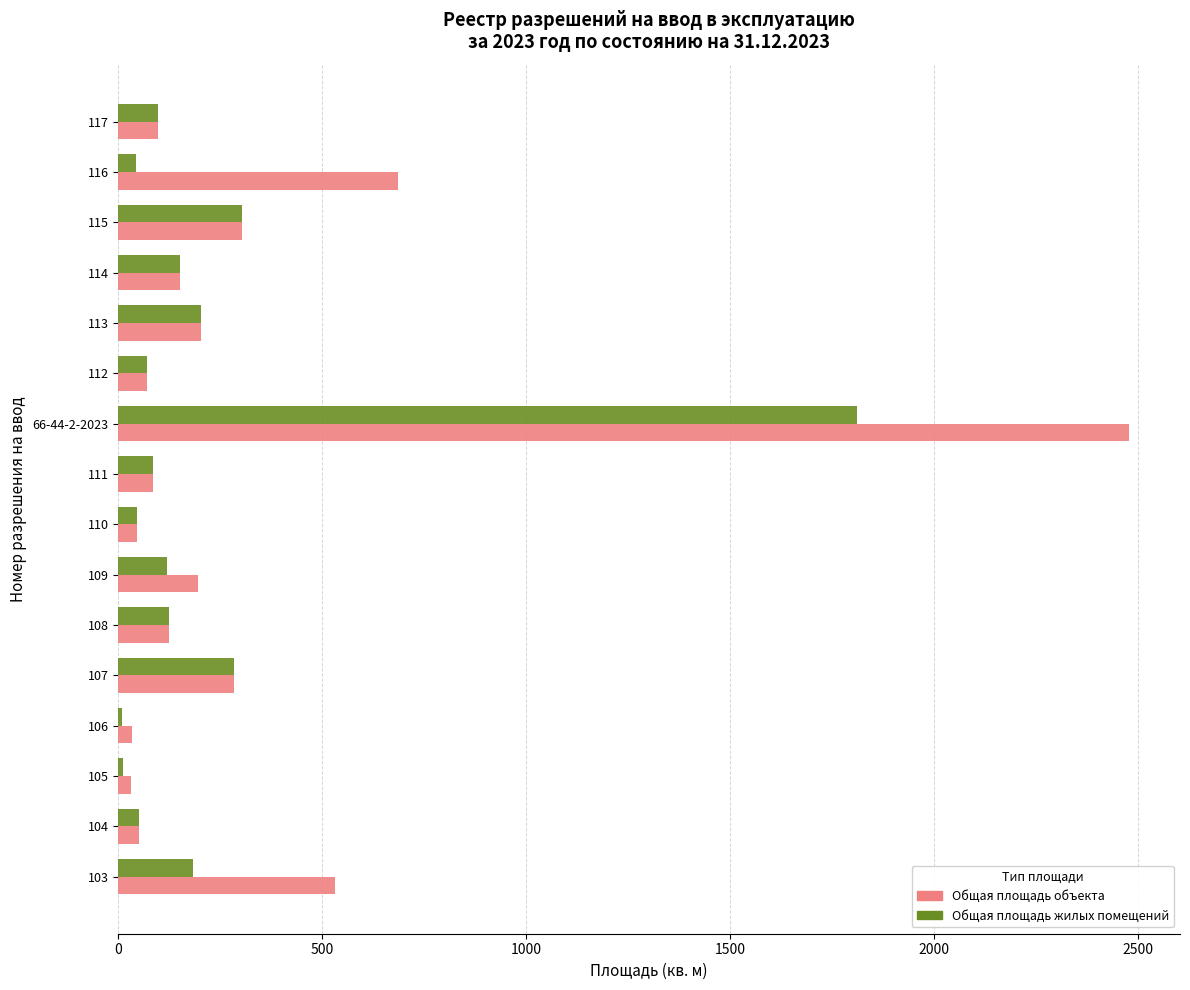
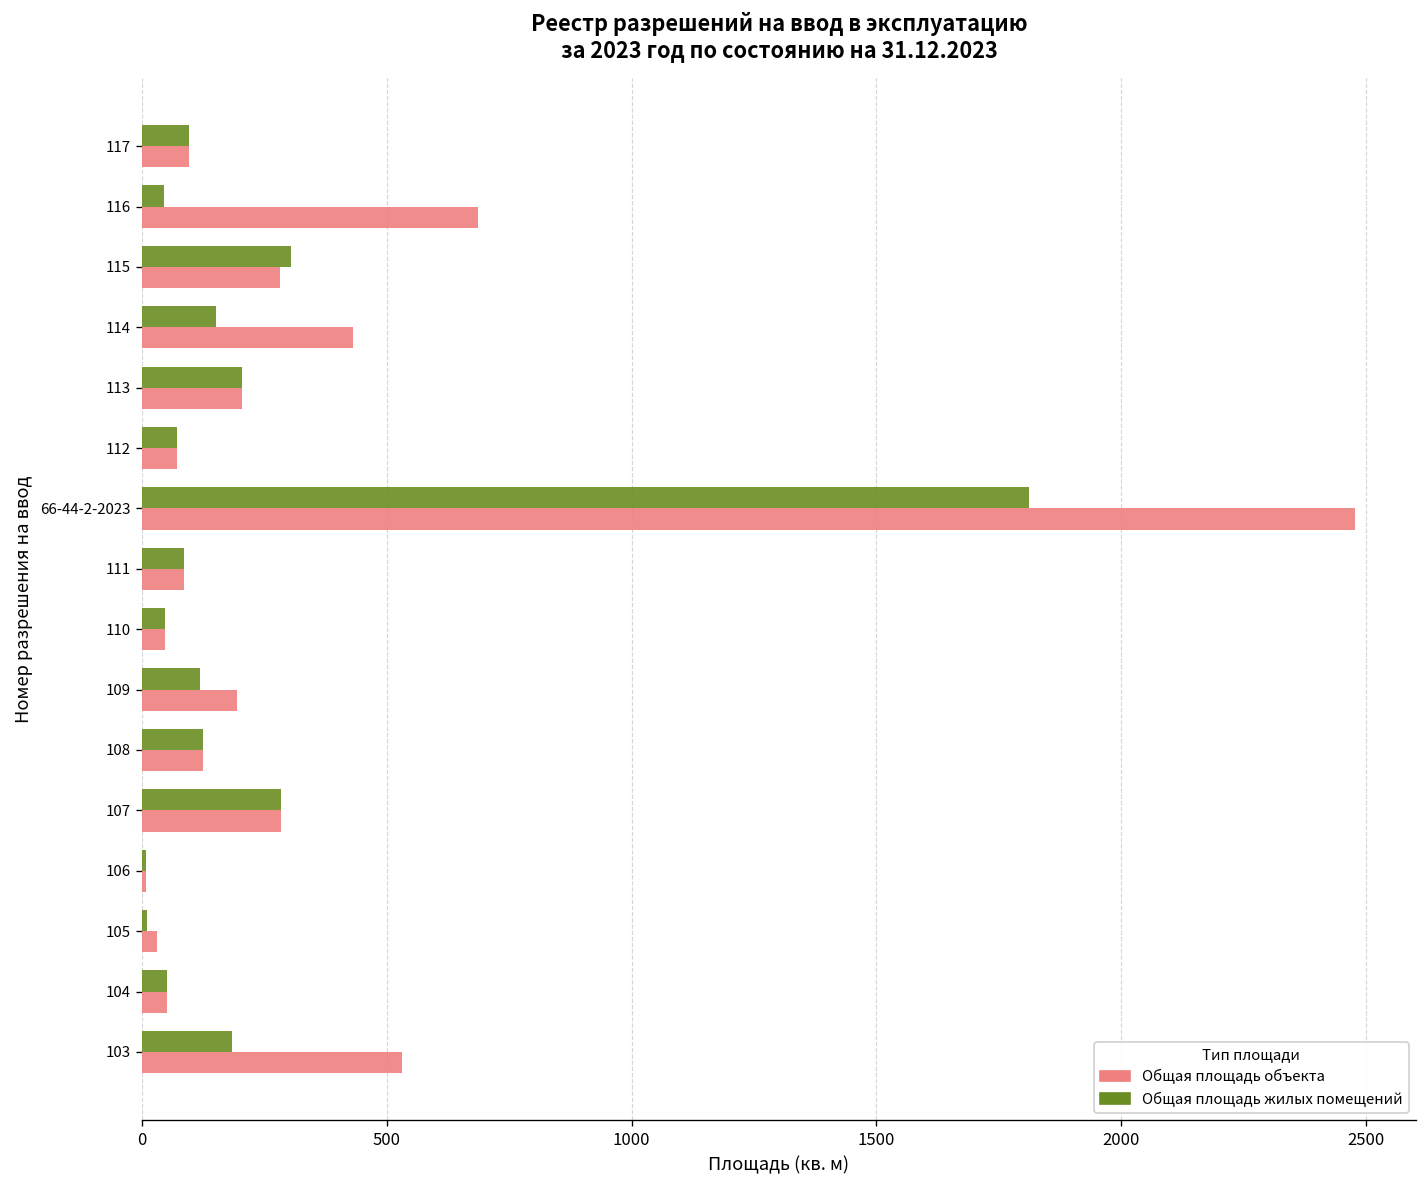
Общая площадь объекта, 115: 300 -> 280
Общая площадь объекта, 114: 150 -> 430
Общая площадь объекта, 106: 30 -> 10
